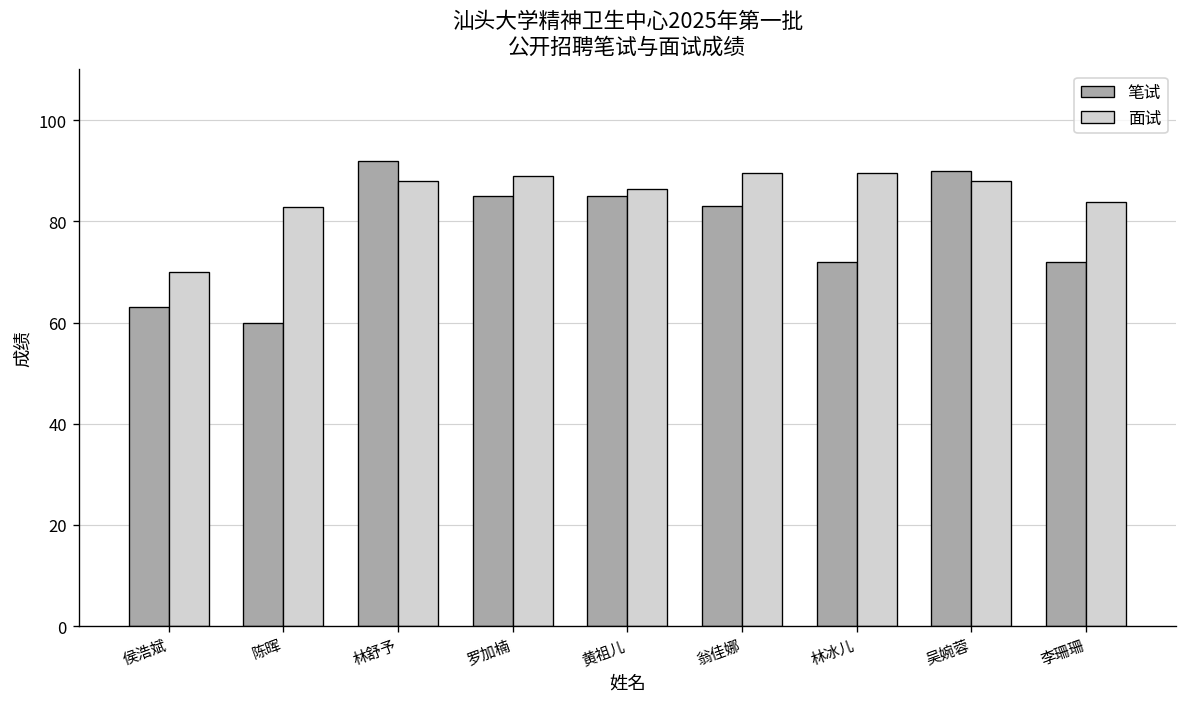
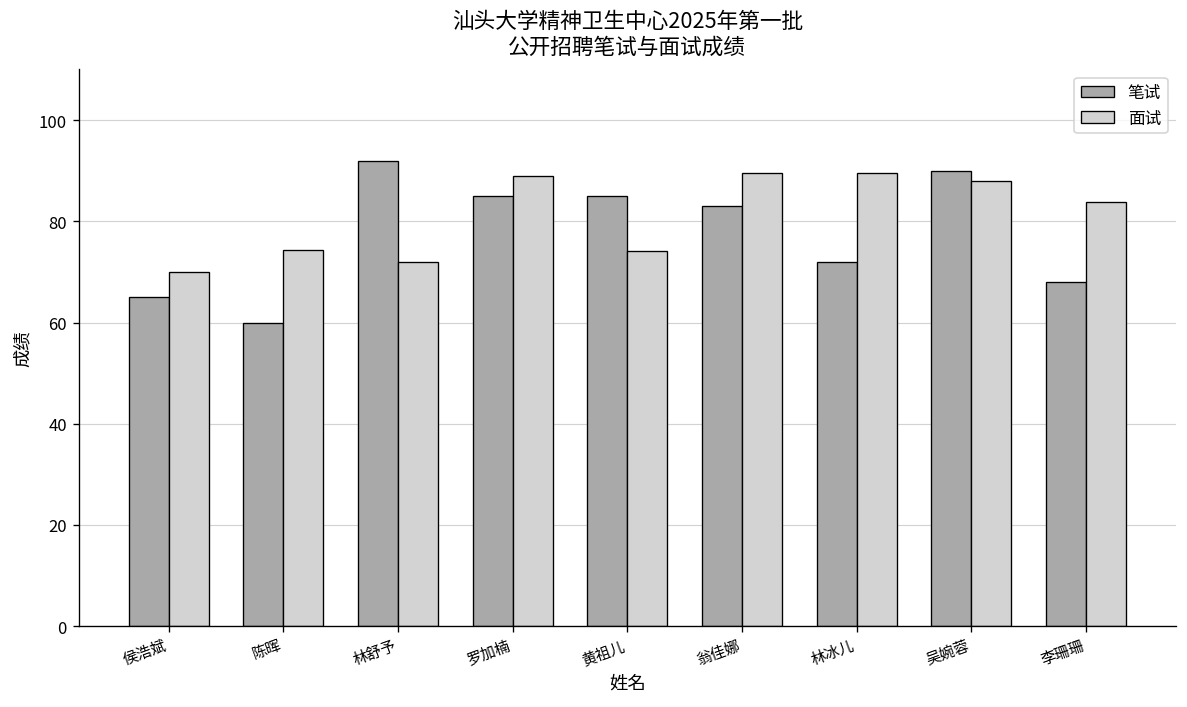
笔试, 侯浩斌: 63 -> 65
面试, 陈晖: 83 -> 74
面试, 林舒予: 88 -> 72
面试, 黄祖儿: 86 -> 74
笔试, 李珊珊: 72 -> 68
